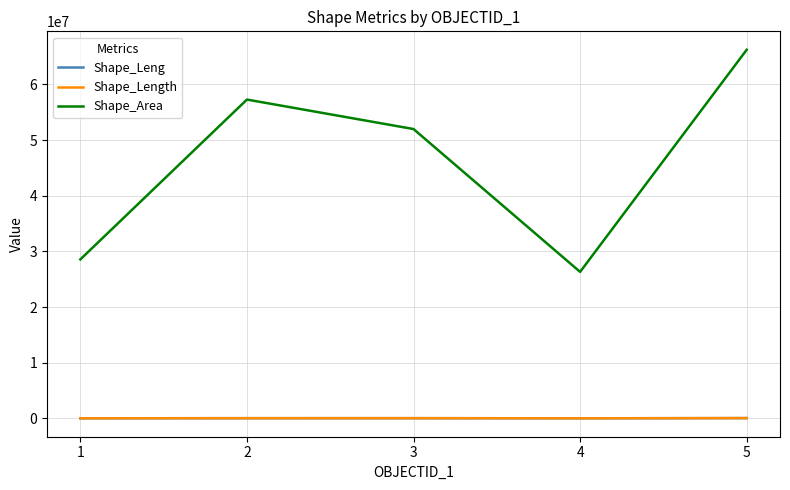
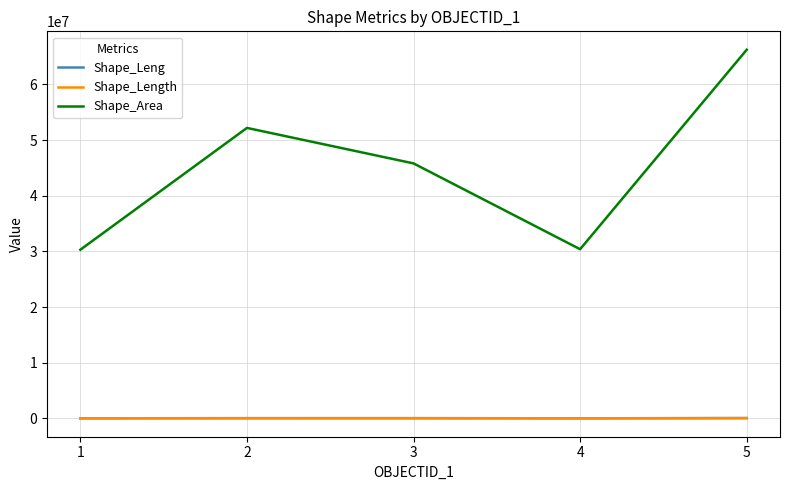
Shape_Area, 1: 29000000 -> 30000000
Shape_Area, 2: 57000000 -> 52000000
Shape_Area, 3: 52000000 -> 46000000
Shape_Area, 4: 26000000 -> 30000000
